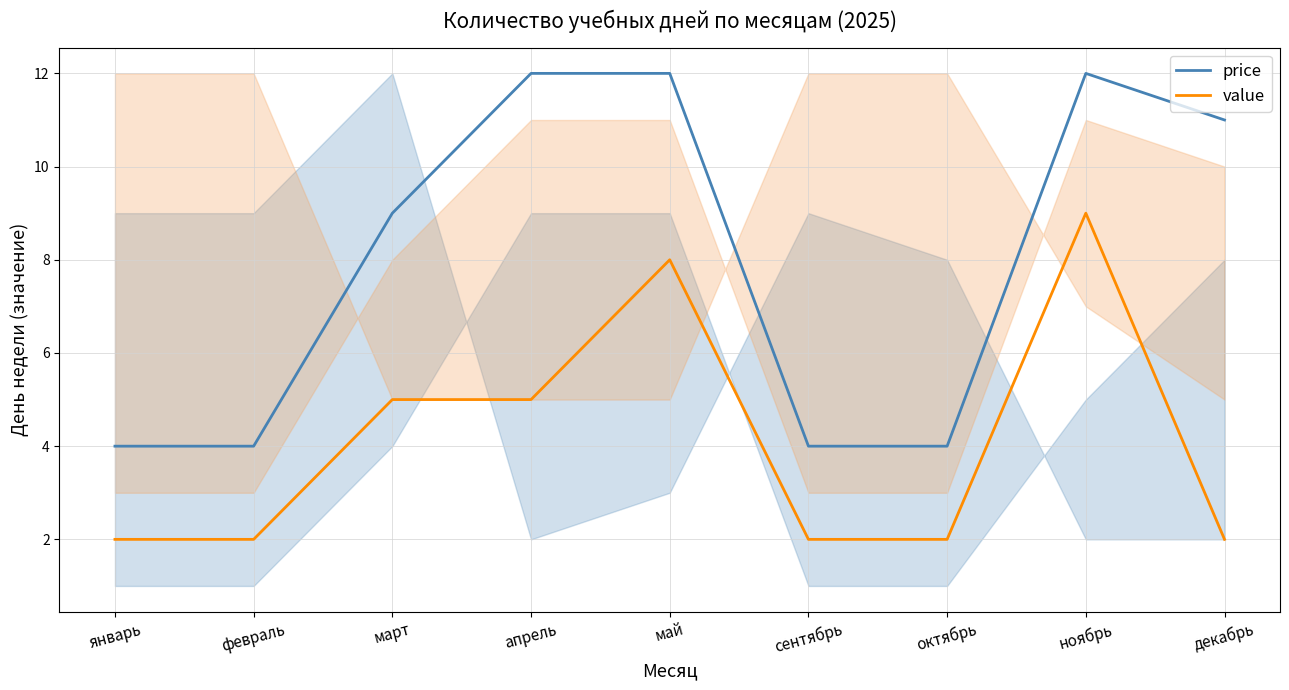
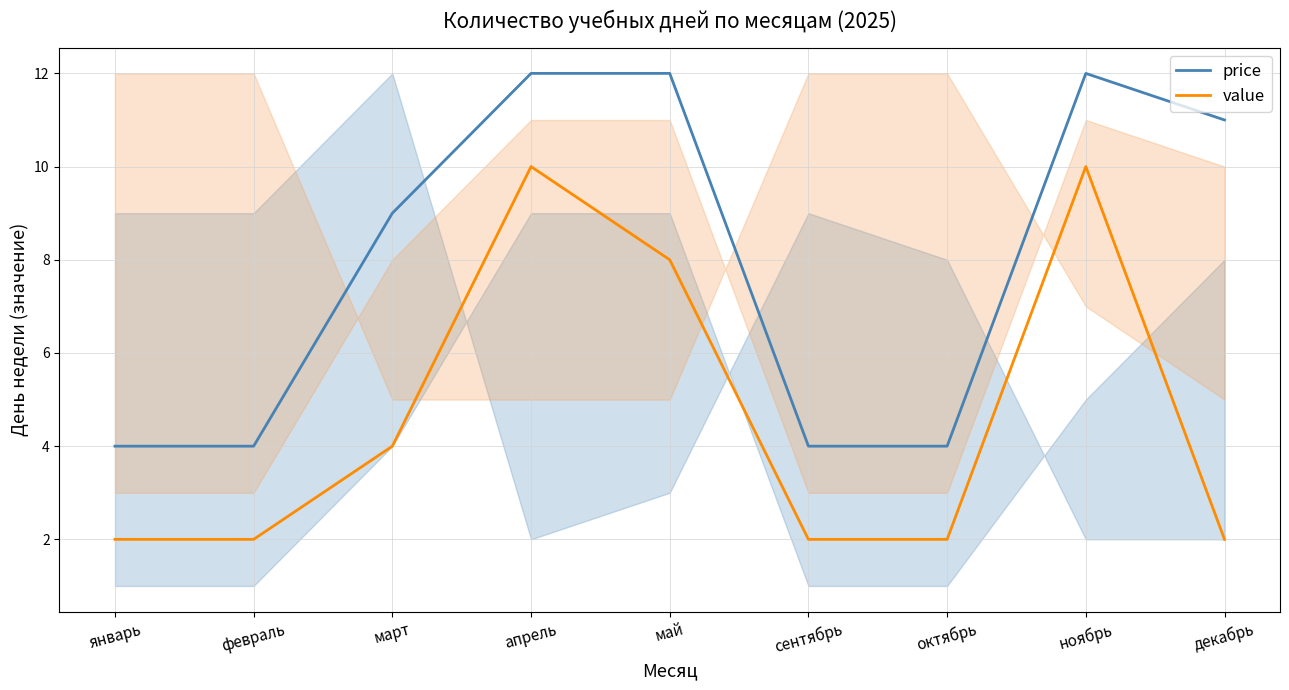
value, март: 5 -> 4
value, апрель: 5 -> 10
value, ноябрь: 9 -> 10
